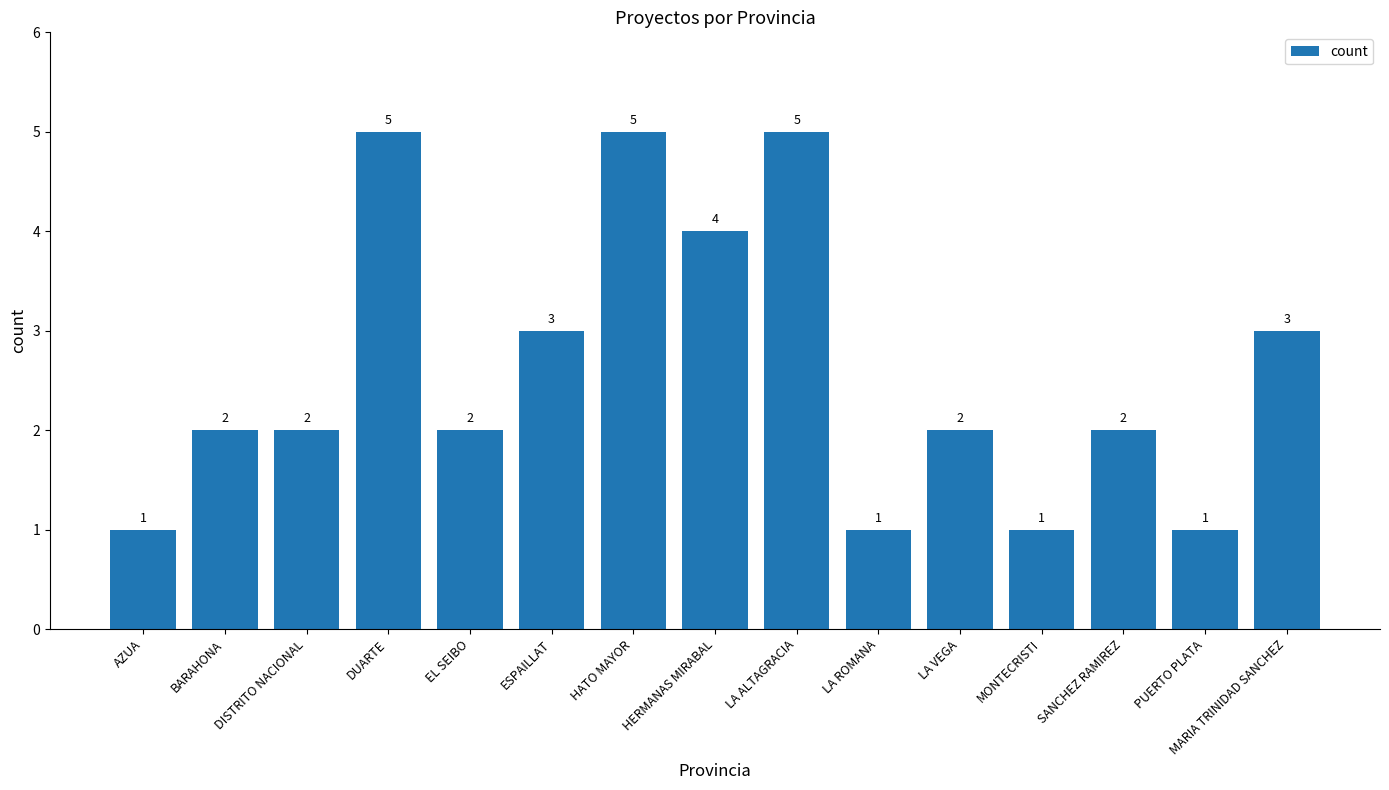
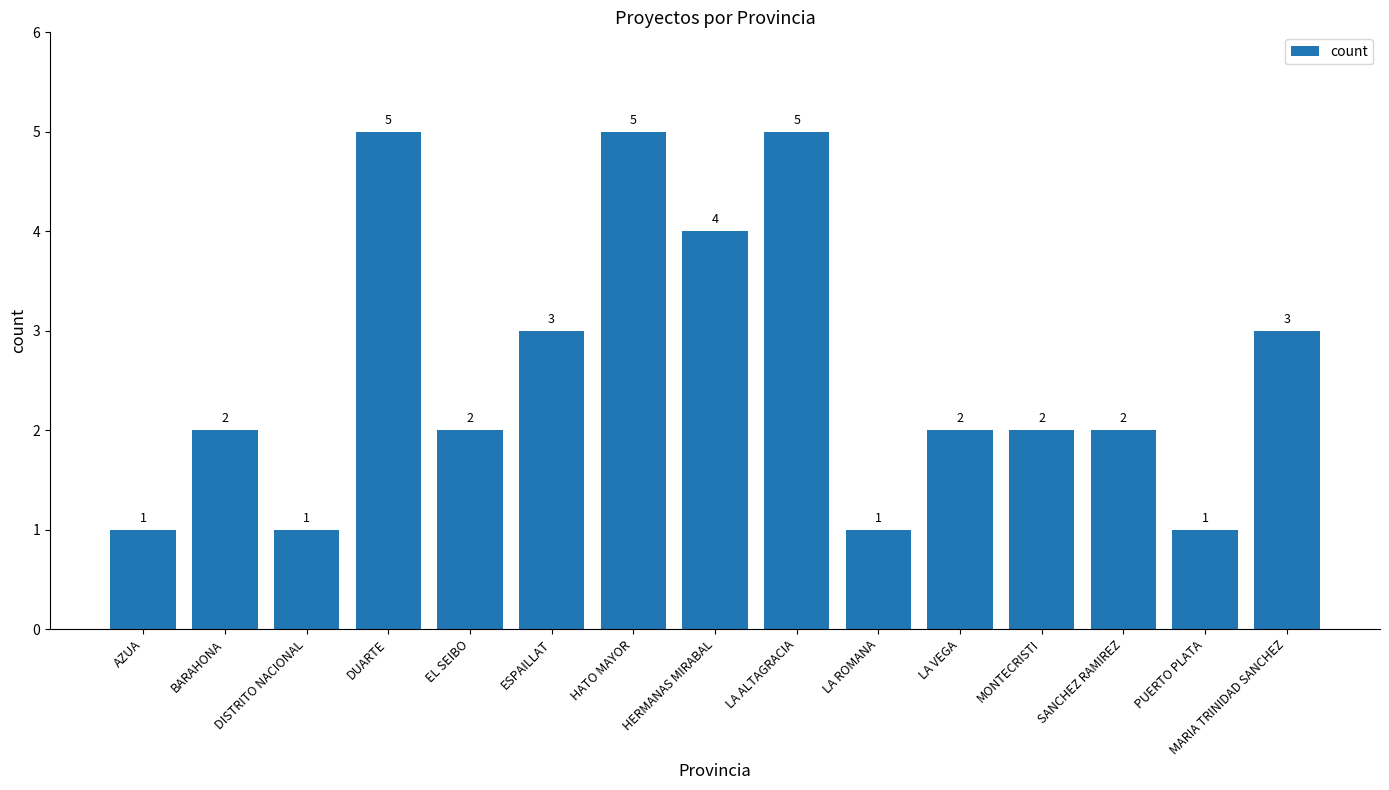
DISTRITO NACIONAL: 2 -> 1
MONTECRISTI: 1 -> 2
